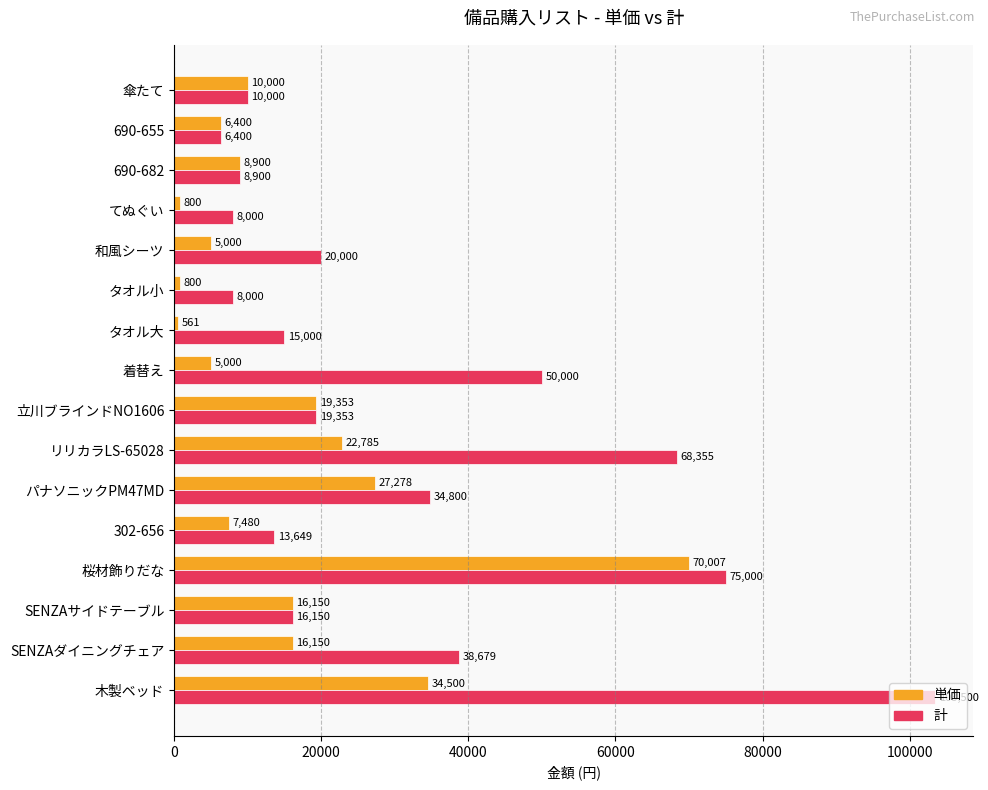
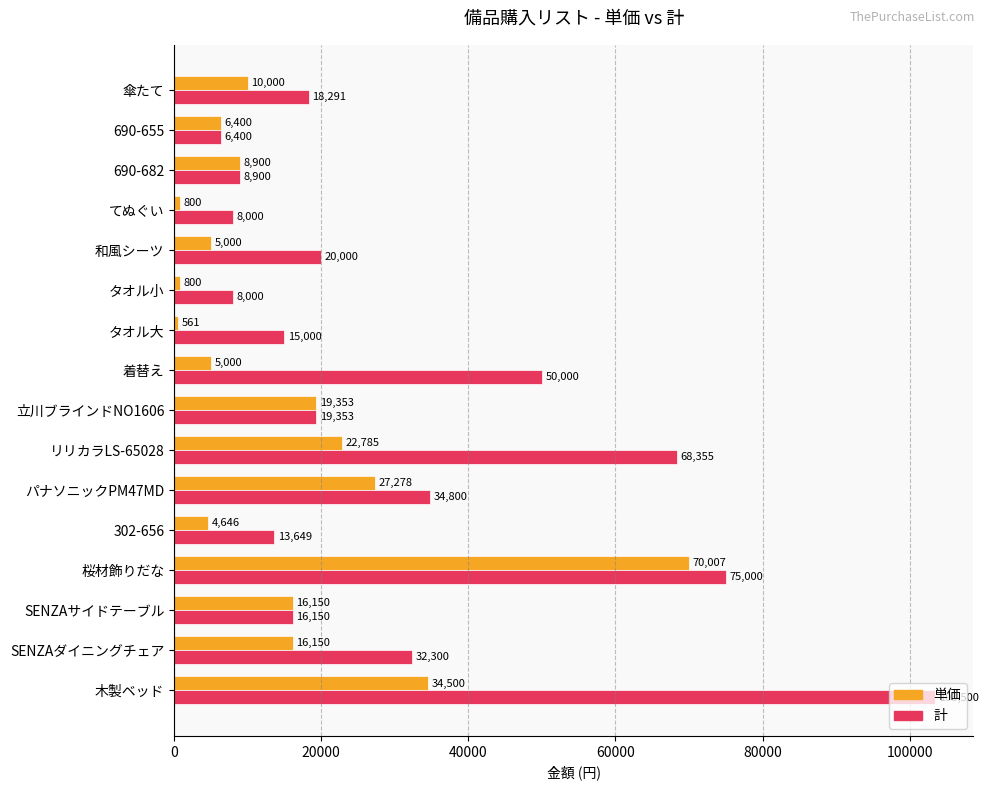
計, 傘たて: 10,000 -> 18,291
単価, 302-656: 7,480 -> 4,646
計, SENZAダイニングチェア: 38,679 -> 32,300
